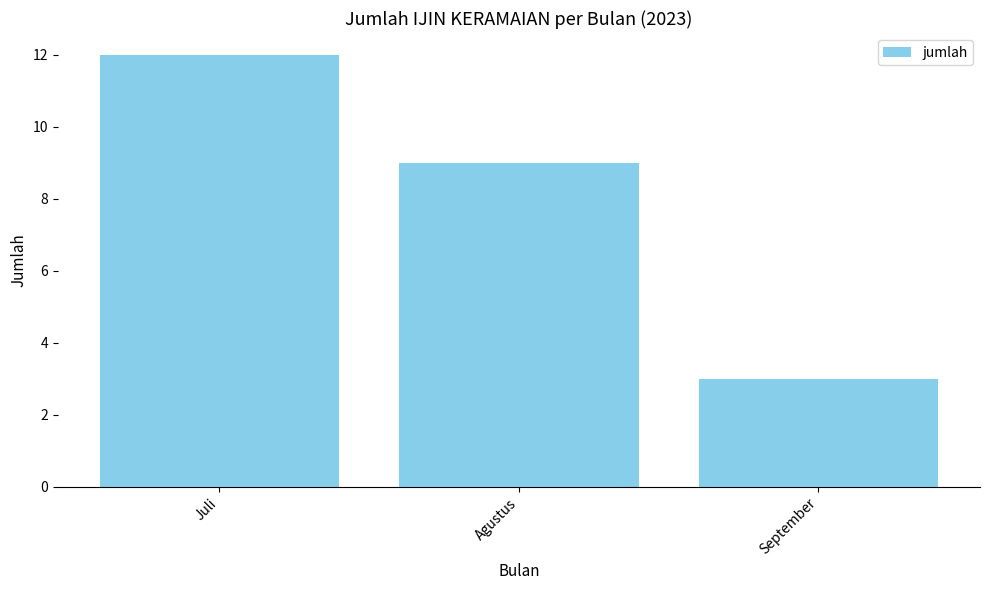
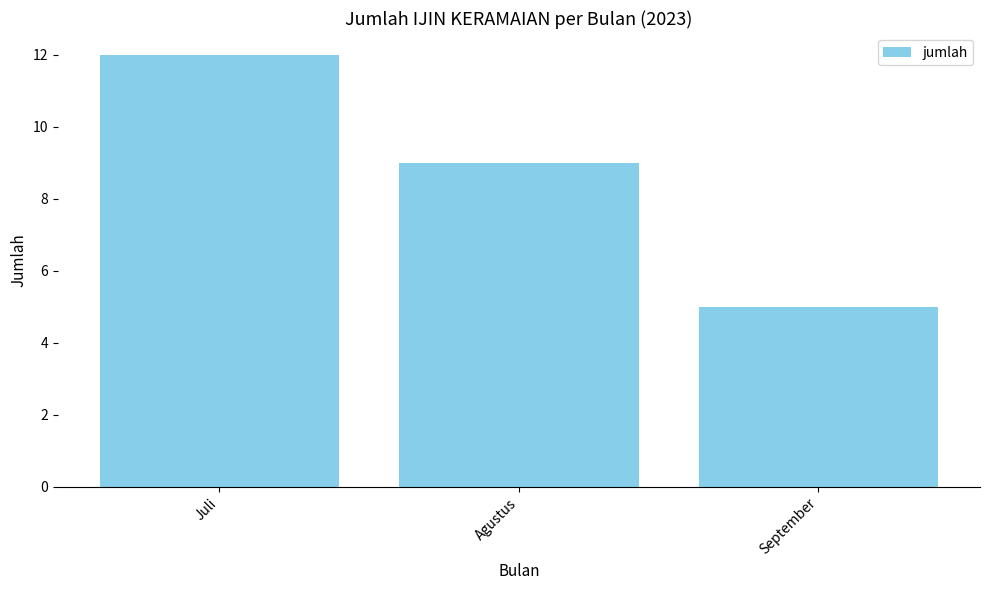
September: 3 -> 5
